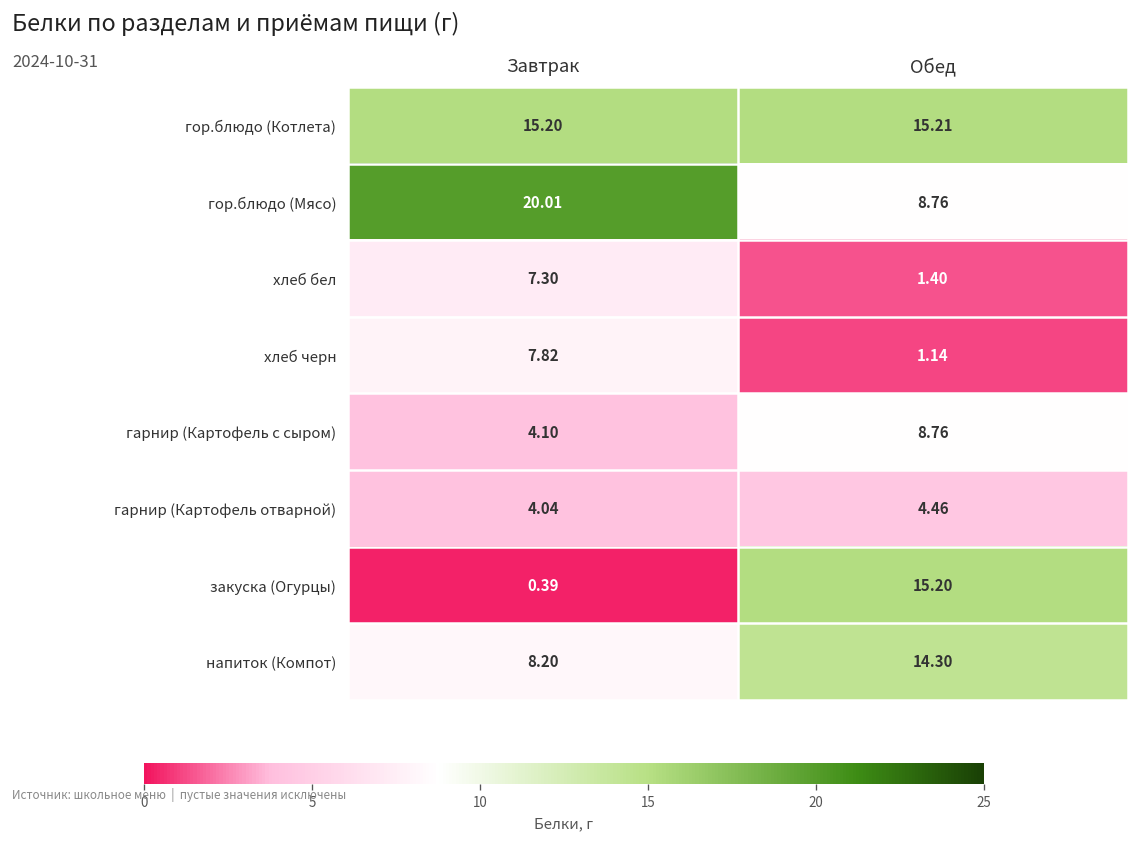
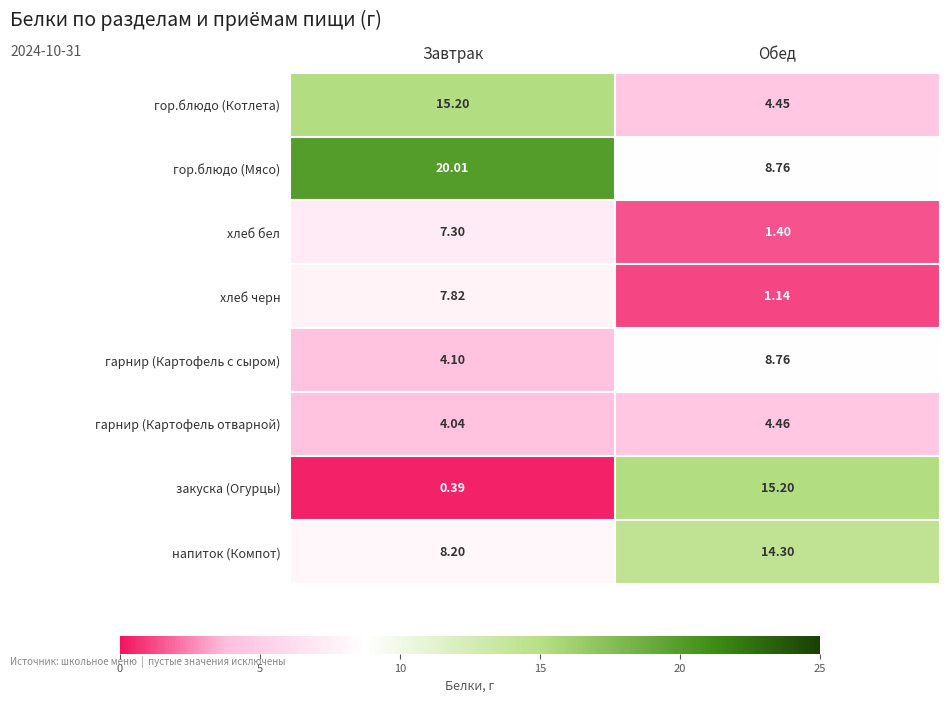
гор.блюдо (Котлета), Обед: 15.21 -> 4.45
